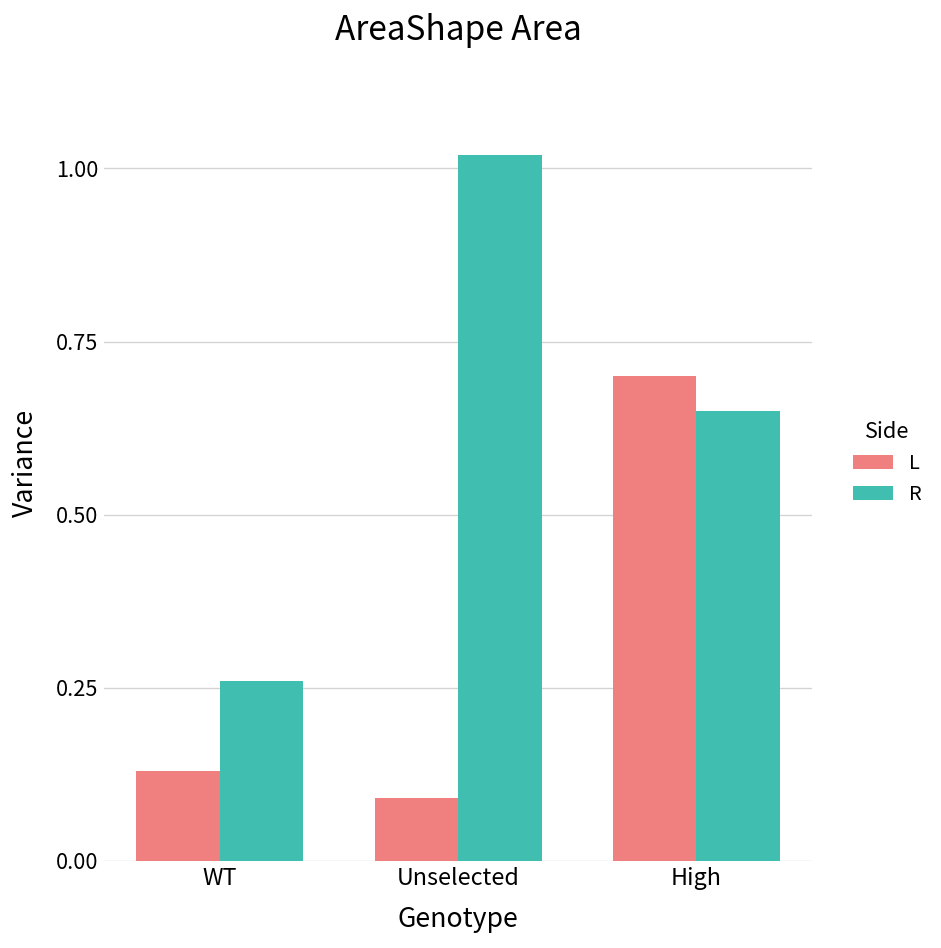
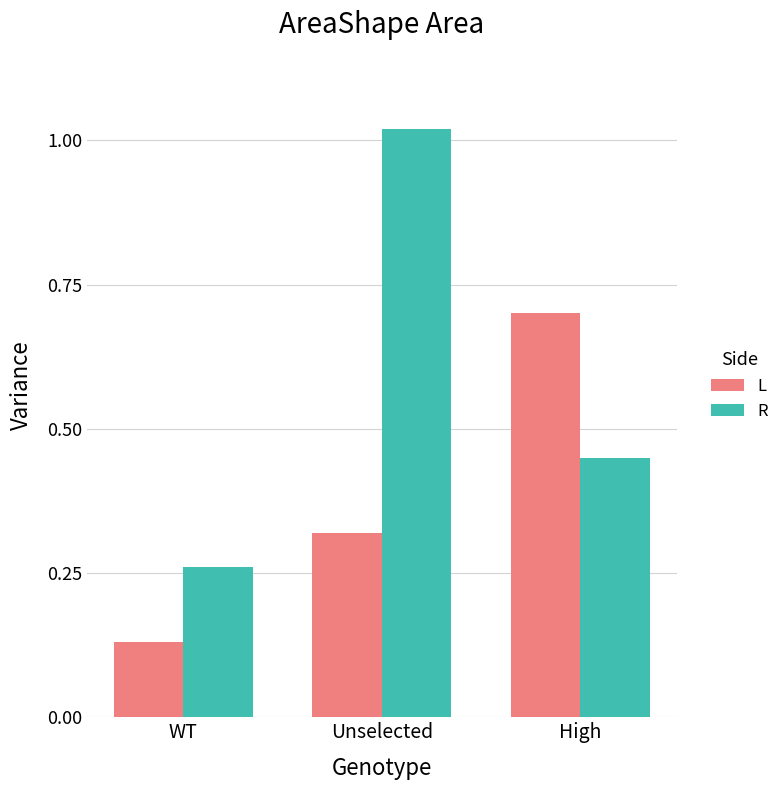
L, Unselected: 0.09 -> 0.32
R, High: 0.65 -> 0.45
